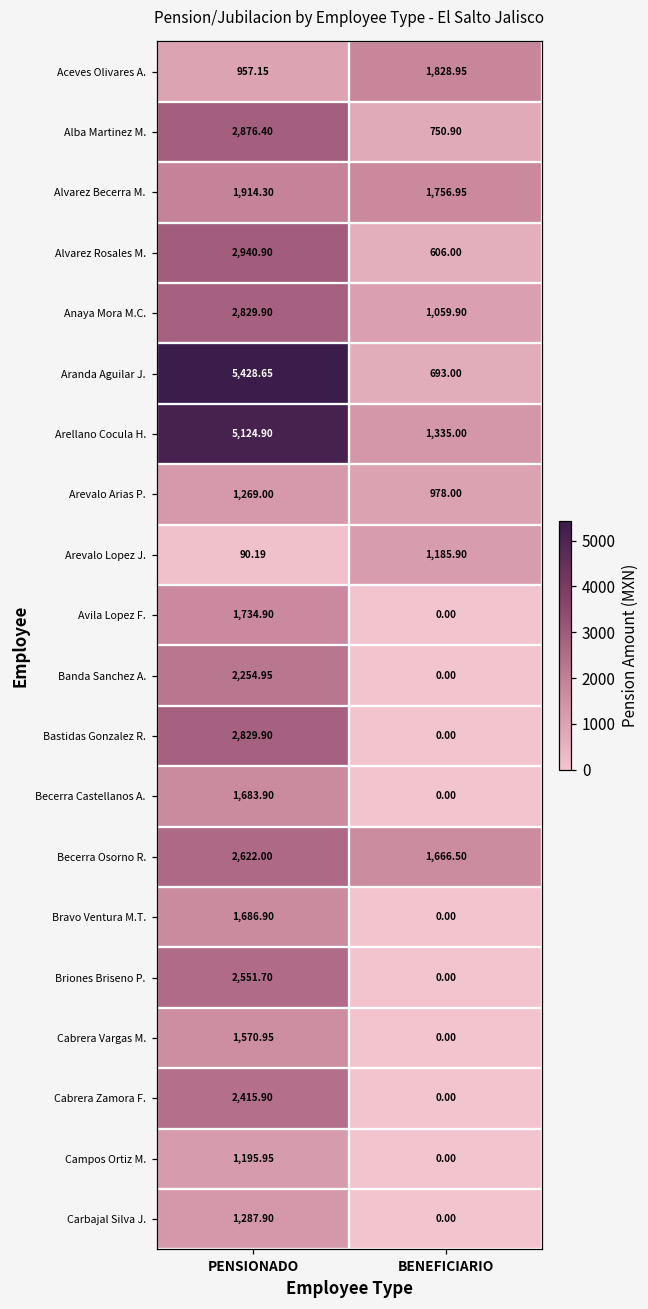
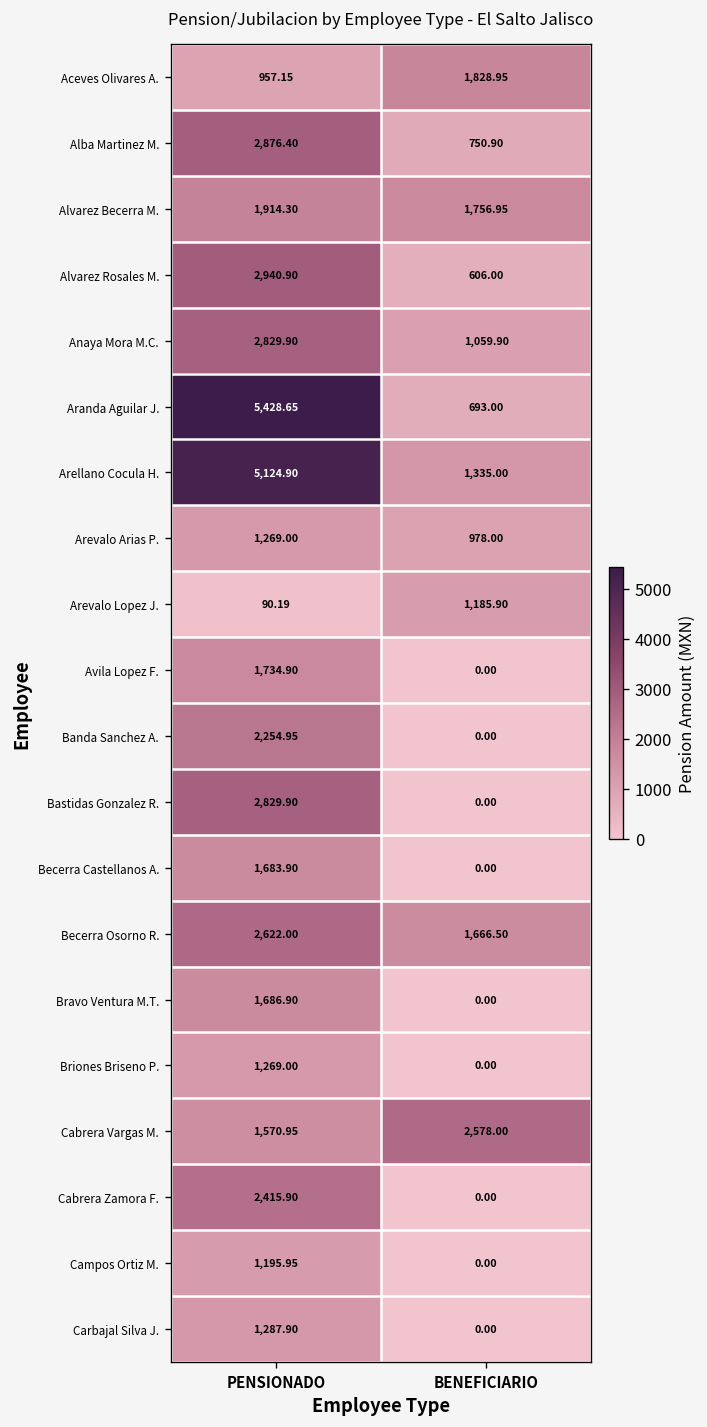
Briones Briseno P., PENSIONADO: 2,551.70 -> 1,269.00
Cabrera Vargas M., BENEFICIARIO: 0.00 -> 2,578.00
